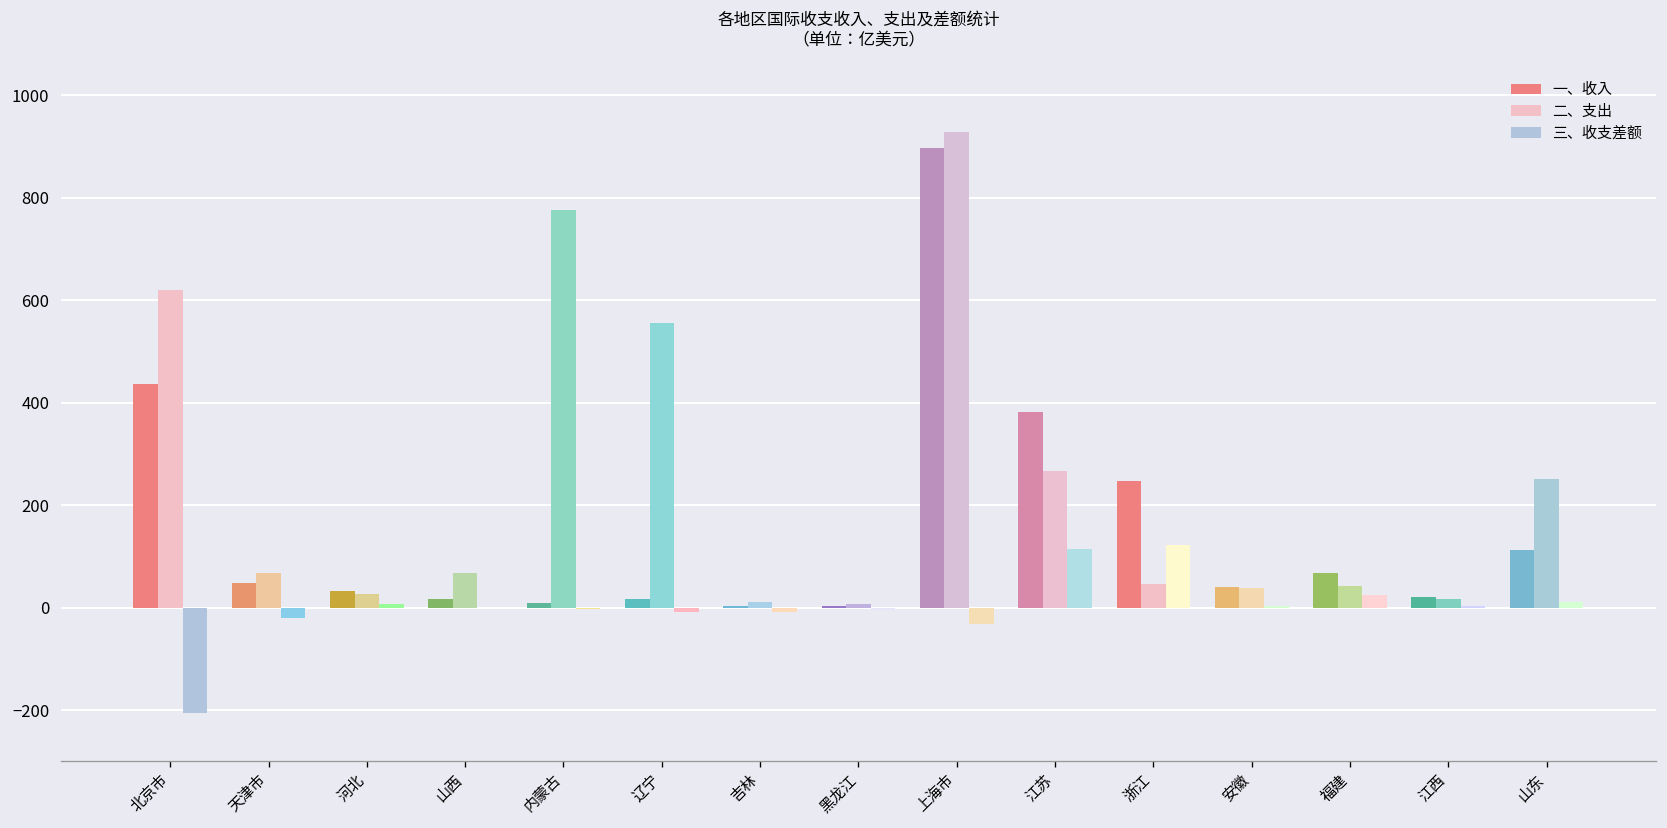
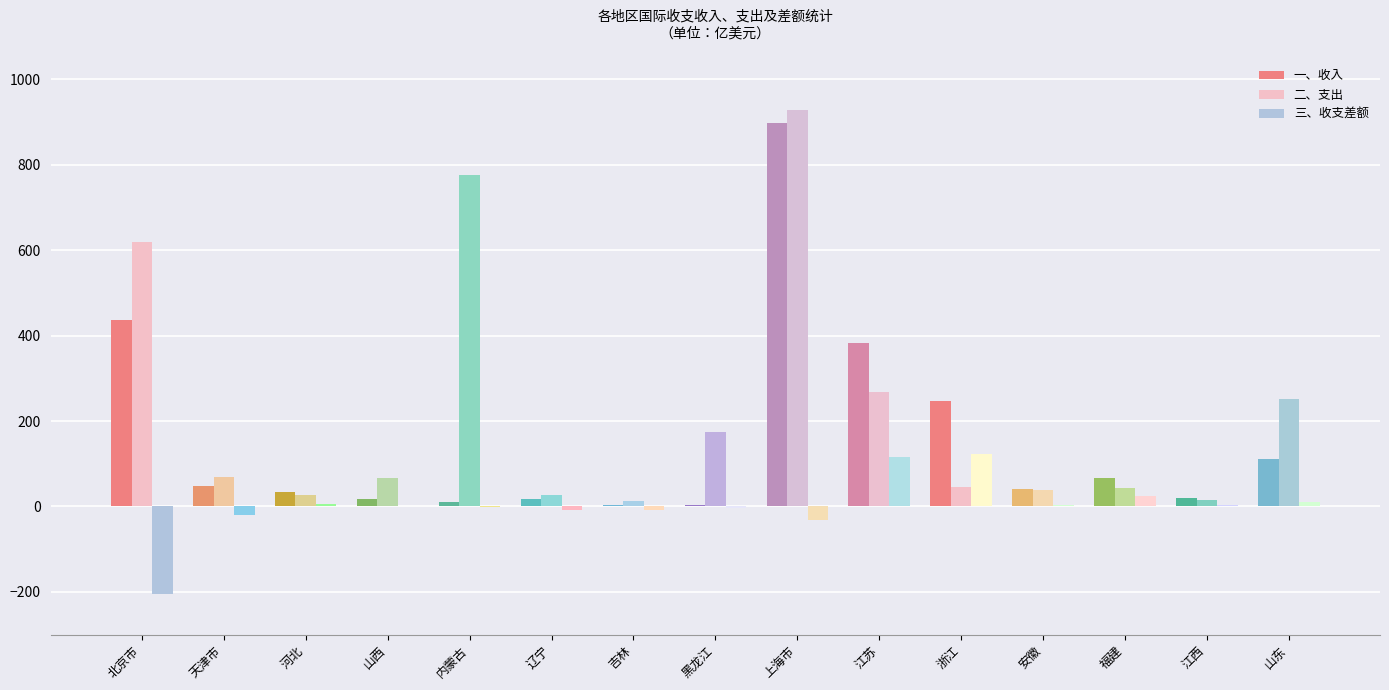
辽宁: 560 -> 30
黑龙江: 10 -> 170
